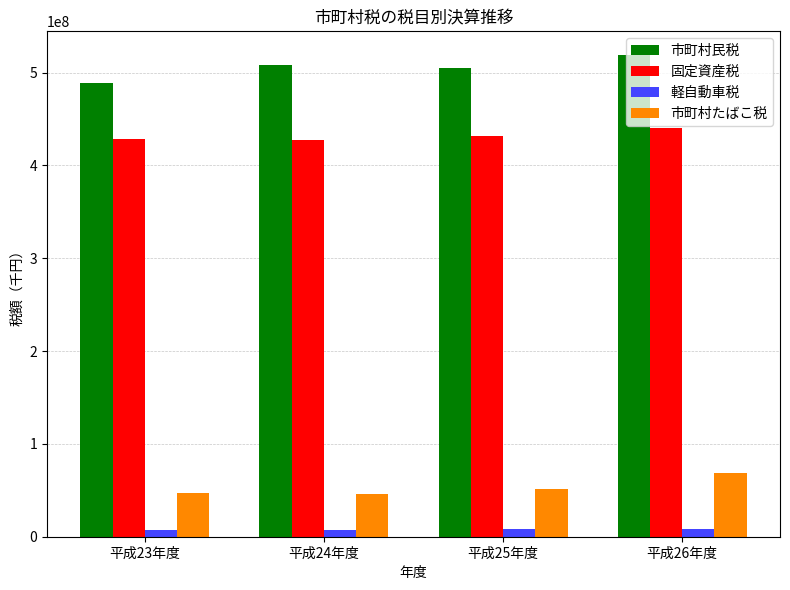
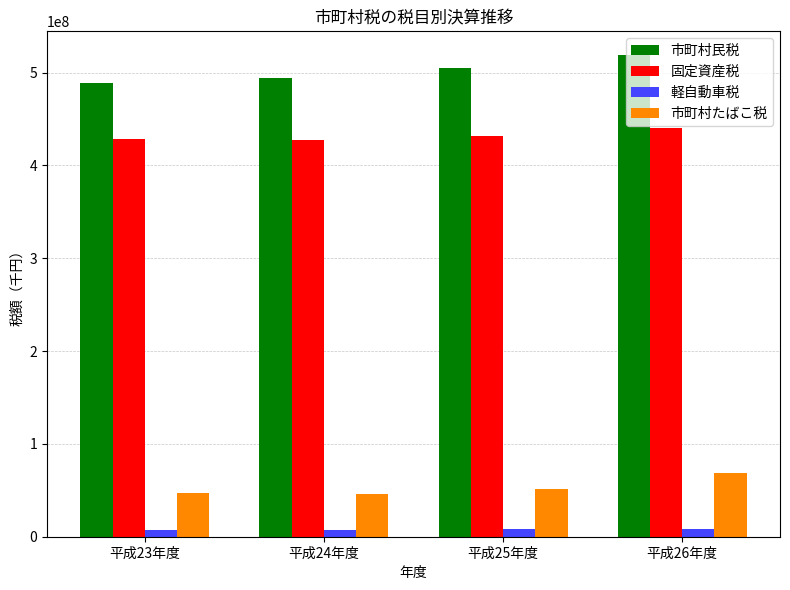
市町村民税, 平成24年度: 510000000 -> 490000000
